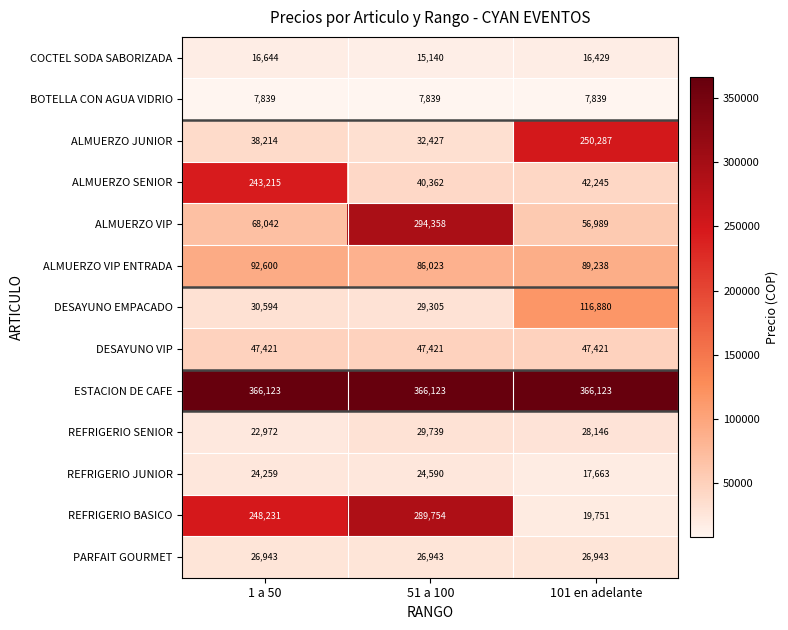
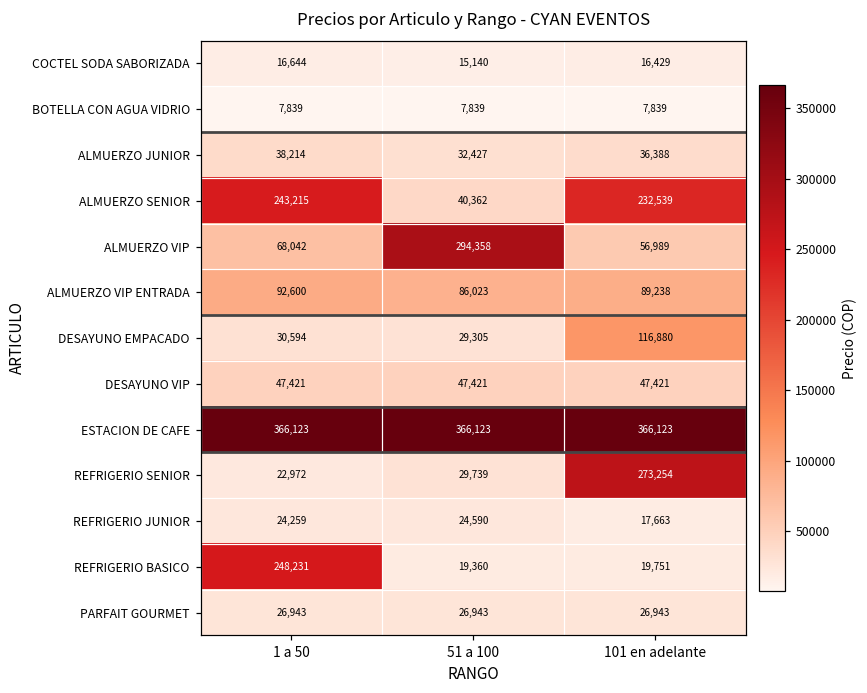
ALMUERZO JUNIOR, 101 en adelante: 250,287 -> 36,388
ALMUERZO SENIOR, 101 en adelante: 42,245 -> 232,539
REFRIGERIO SENIOR, 101 en adelante: 28,146 -> 273,254
REFRIGERIO BASICO, 51 a 100: 289,754 -> 19,360
